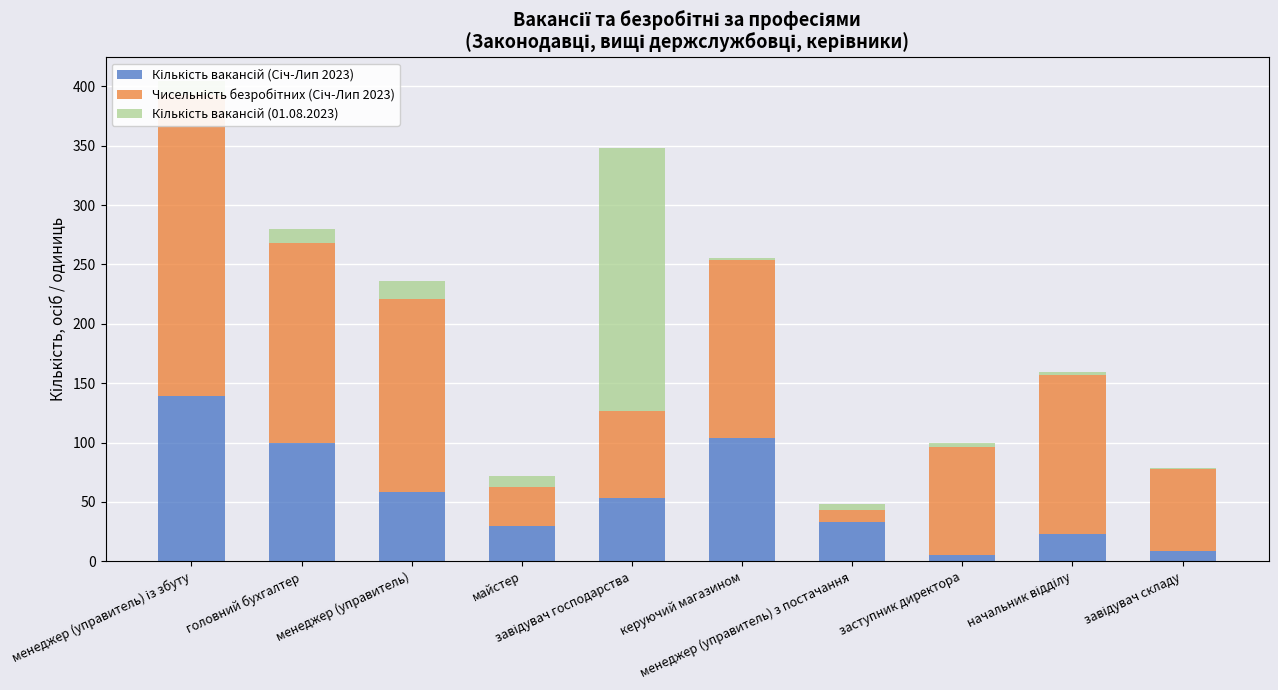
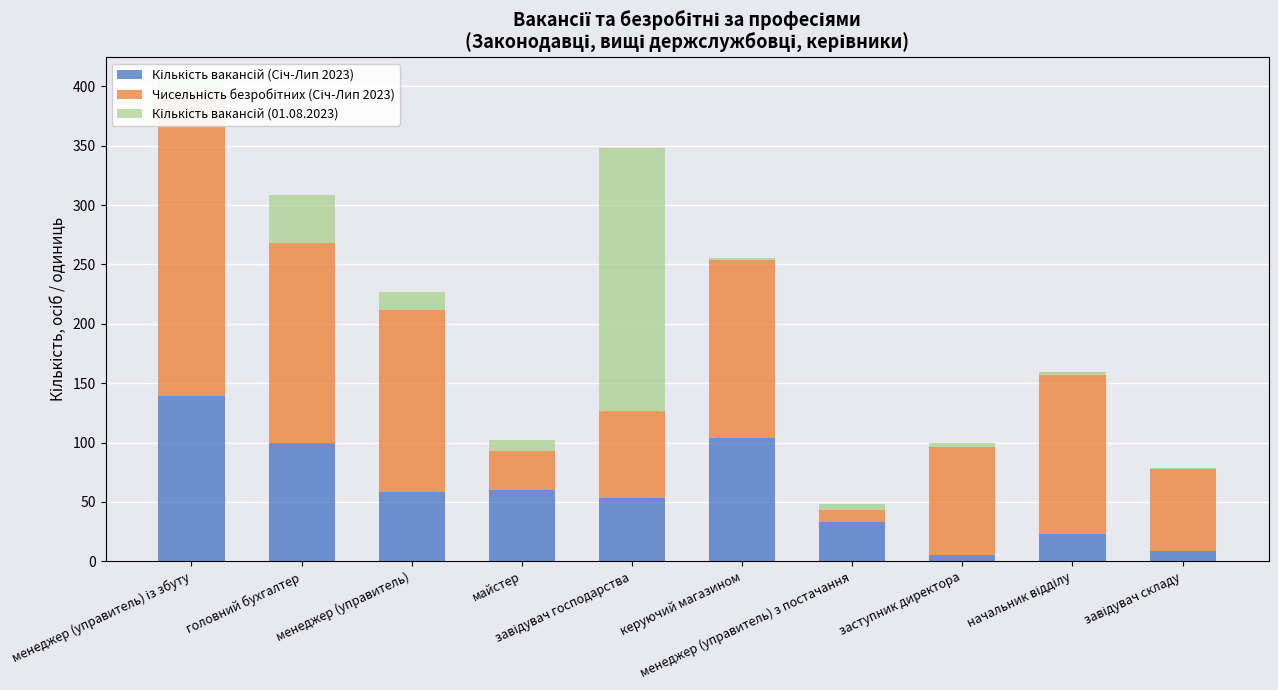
Кількість вакансій (01.08.2023), головний бухгалтер: 12 -> 40
Чисельність безробітних (Січ-Лип 2023), менеджер (управитель): 163 -> 154
Кількість вакансій (Січ-Лип 2023), майстер: 30 -> 60
